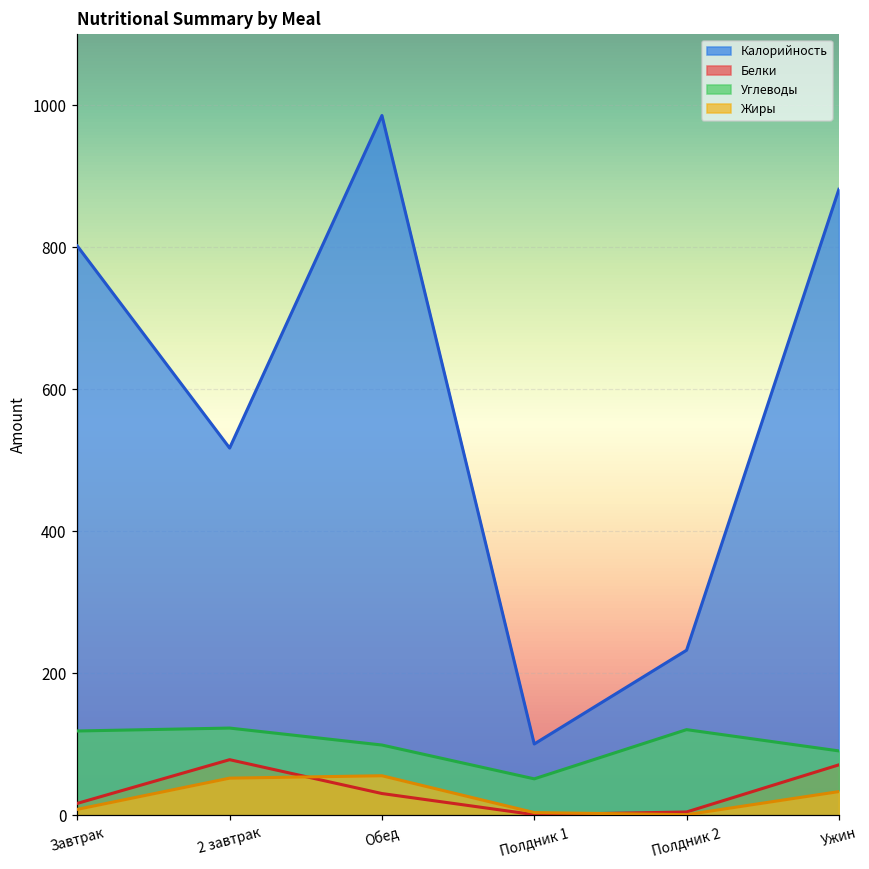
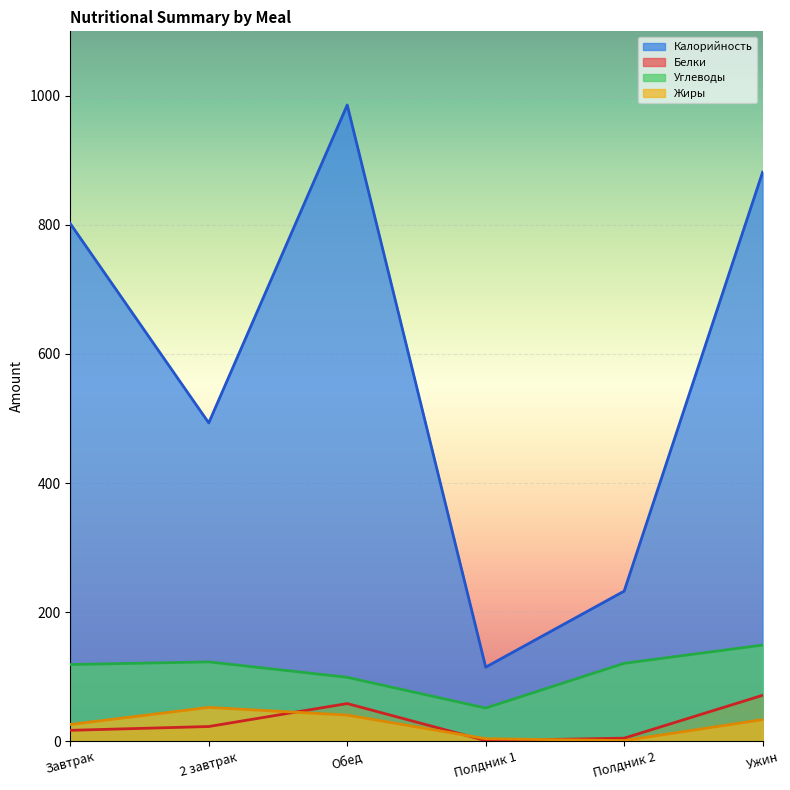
Жиры, Завтрак: 10 -> 30
Калорийность, 2 завтрак: 520 -> 490
Белки, 2 завтрак: 80 -> 20
Белки, Обед: 30 -> 60
Жиры, Обед: 60 -> 40
Калорийность, Полдник 1: 100 -> 110
Углеводы, Ужин: 90 -> 150
